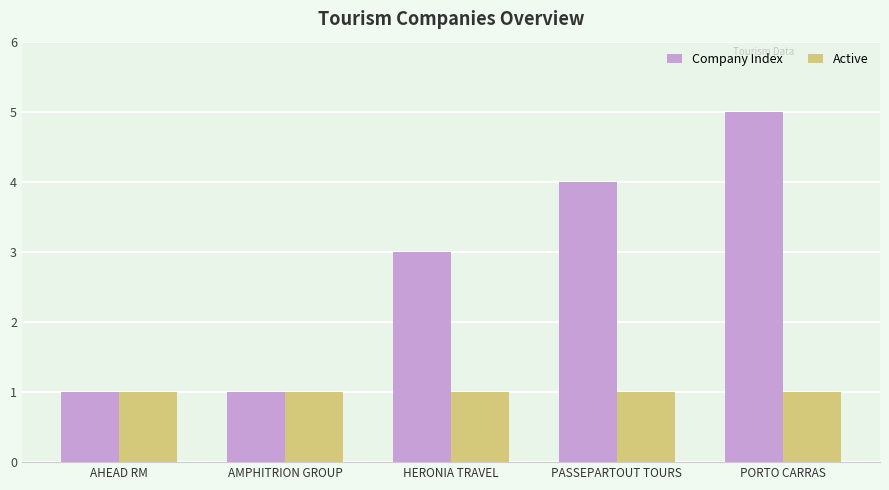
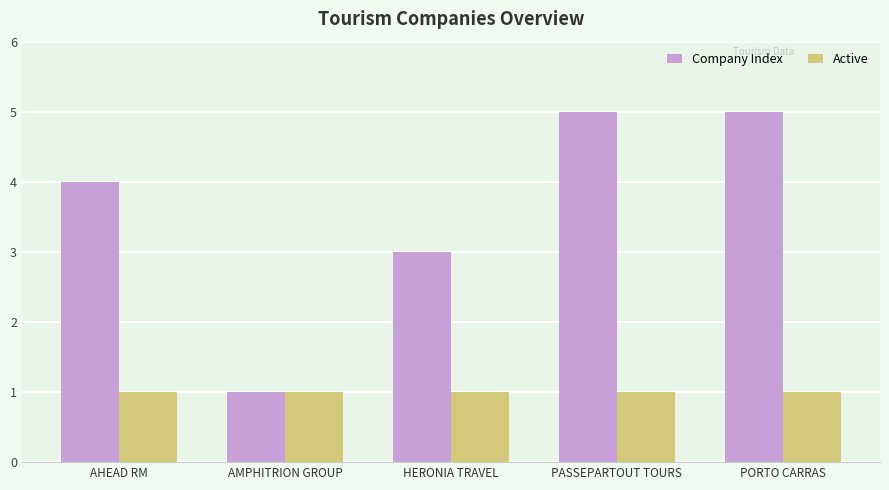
Company Index, AHEAD RM: 1 -> 4
Company Index, PASSEPARTOUT TOURS: 4 -> 5
